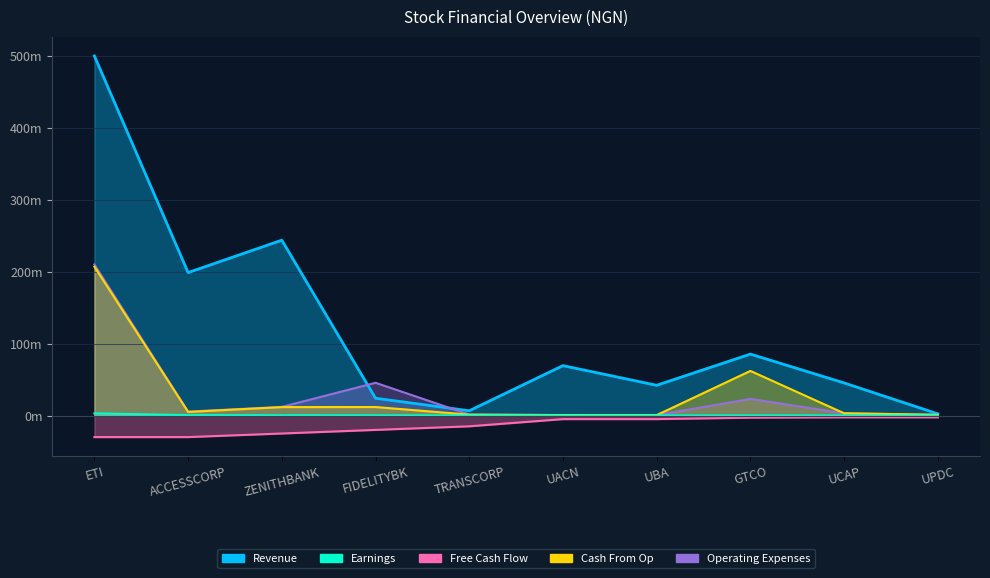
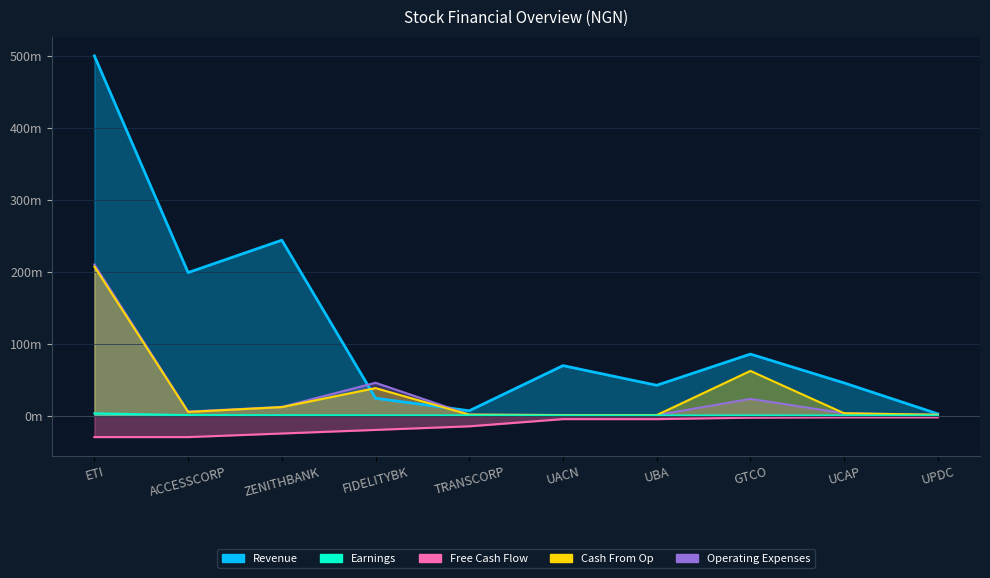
Cash From Op, FIDELITYBK: 10m -> 40m
